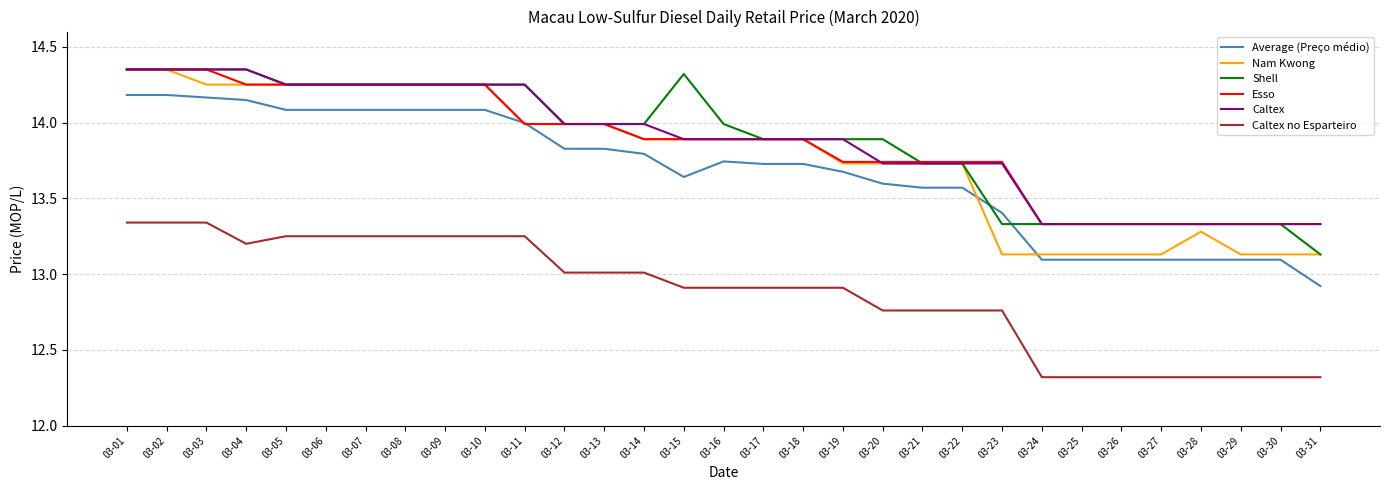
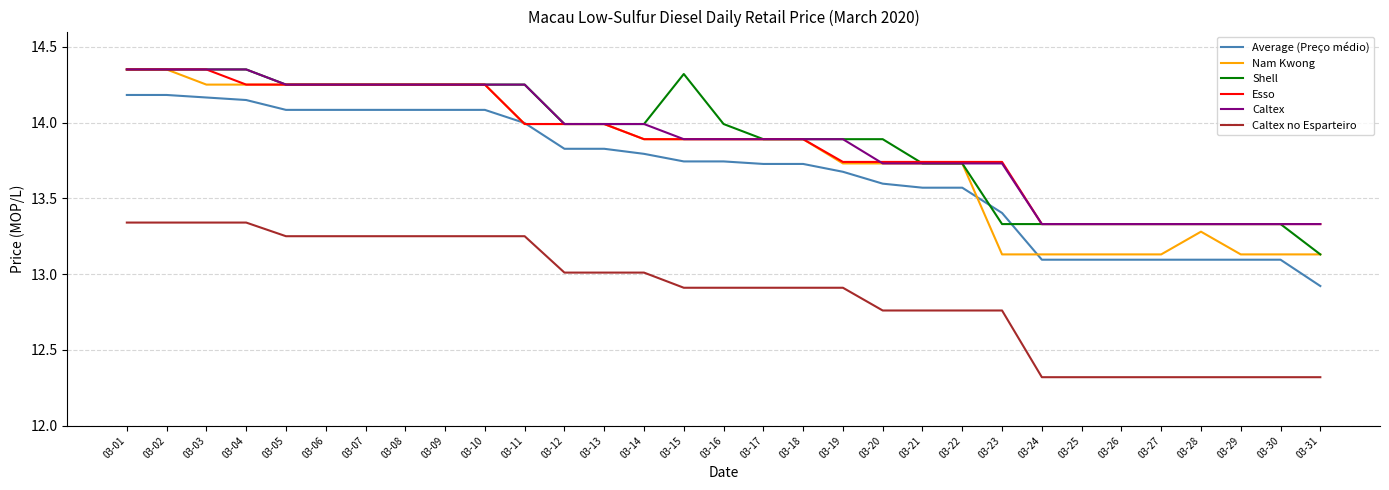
Caltex no Esparteiro, 03-04: 13.20 -> 13.34
Average (Preço médio), 03-15: 13.64 -> 13.74
